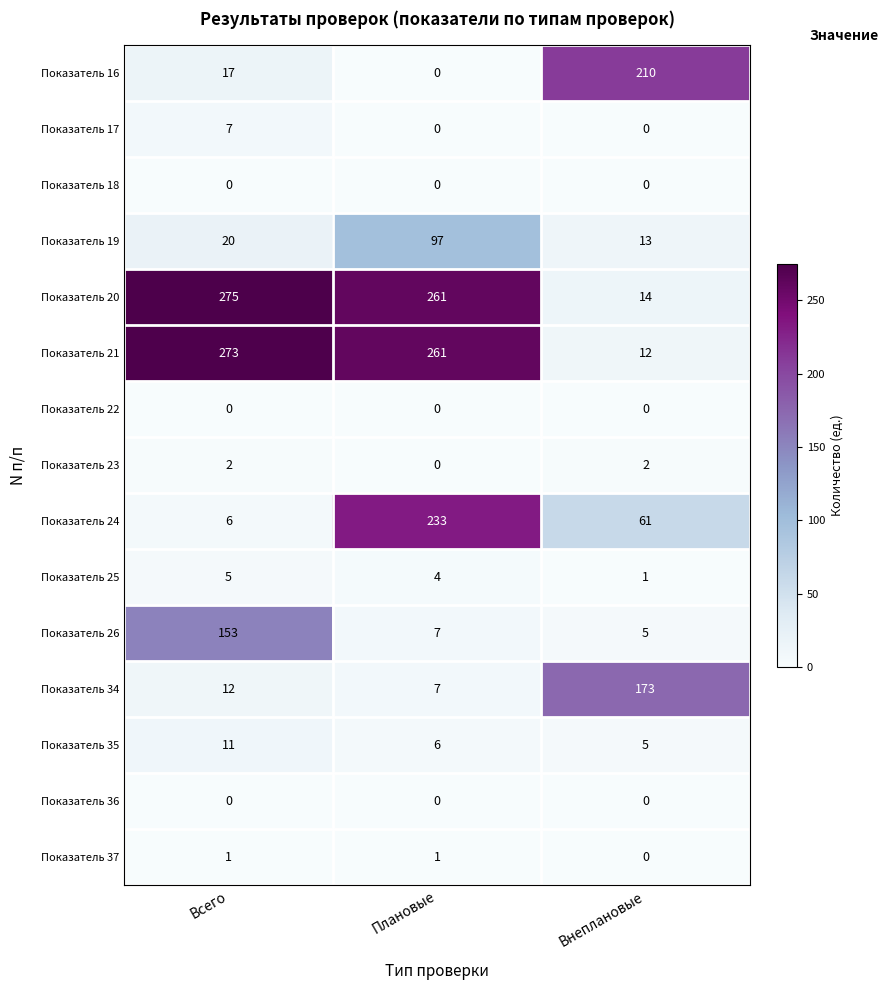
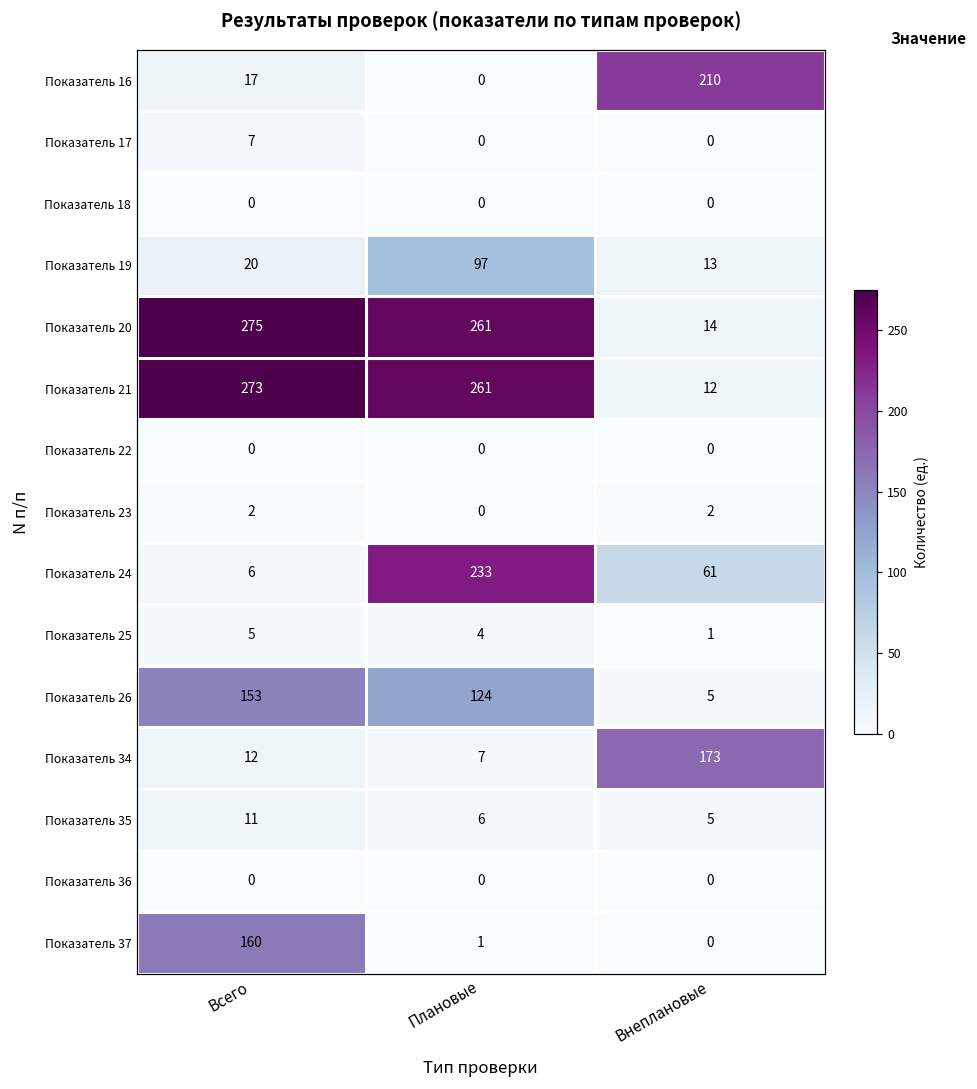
Показатель 26, Плановые: 7 -> 124
Показатель 37, Всего: 1 -> 160
